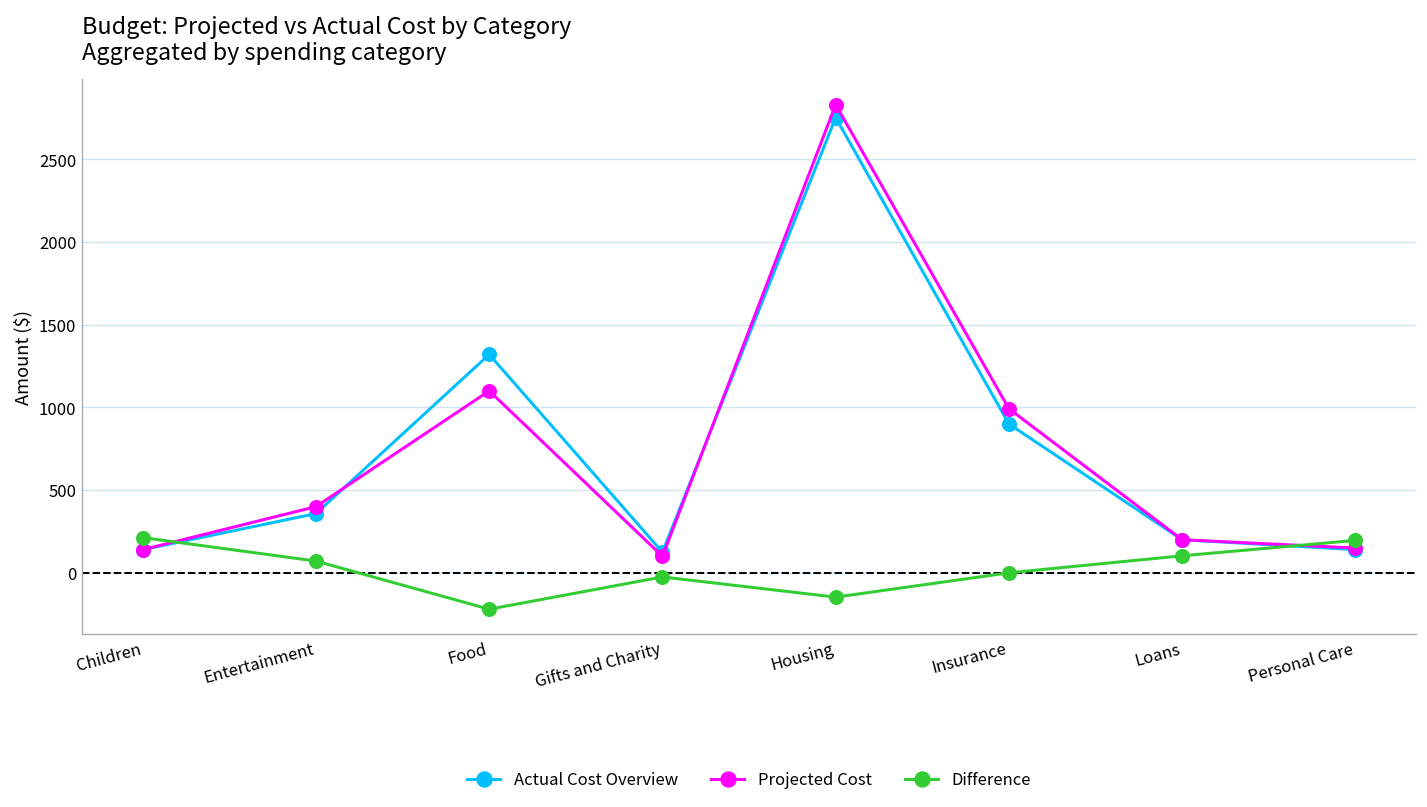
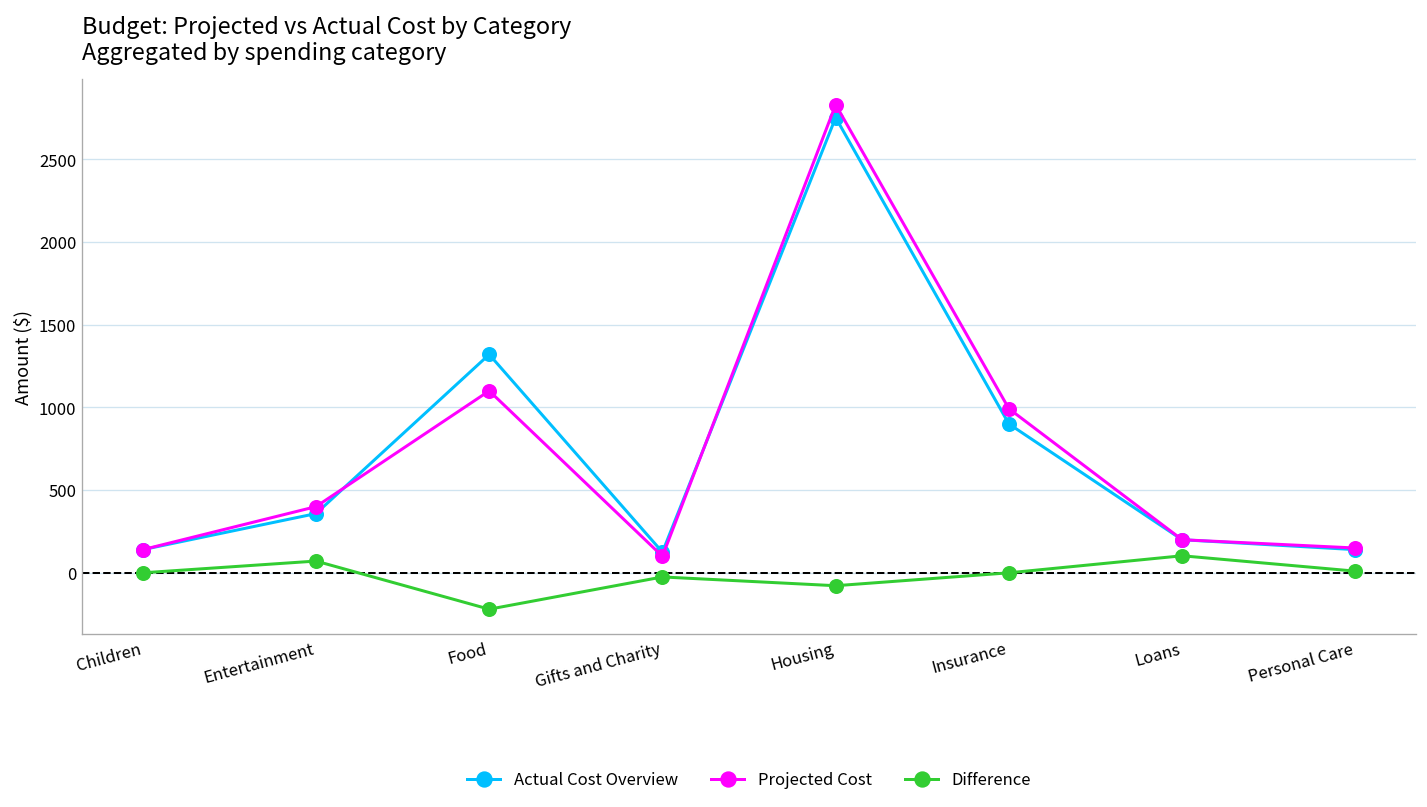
Difference, Children: 210 -> 0
Difference, Housing: -150 -> -80
Difference, Personal Care: 200 -> 10
